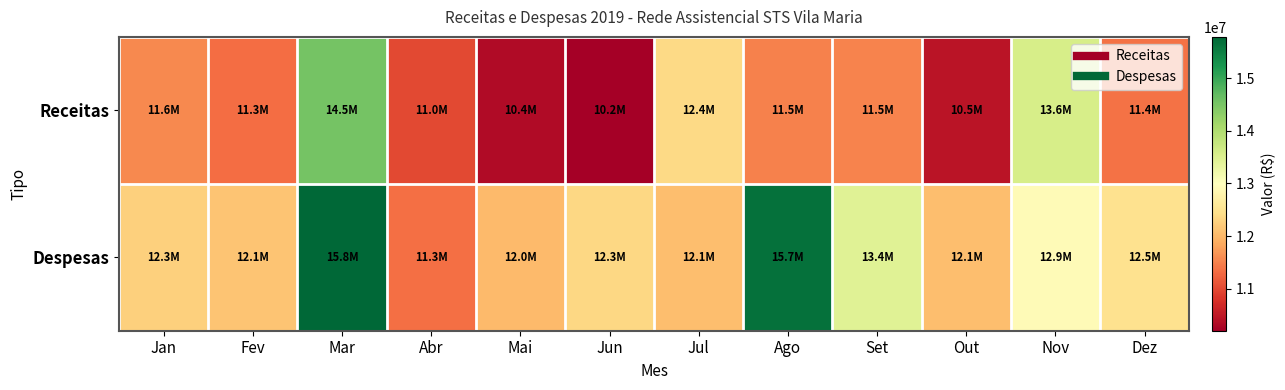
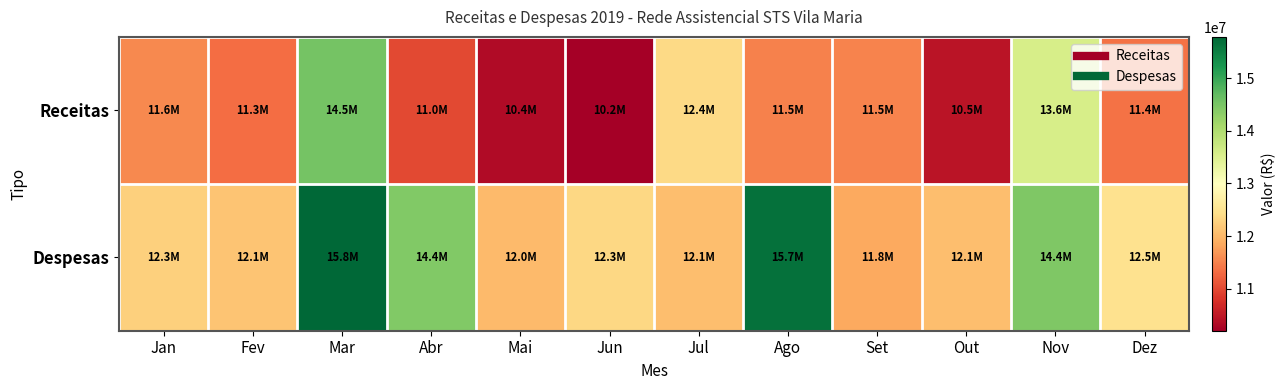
Despesas, Abr: 11.3M -> 14.4M
Despesas, Set: 13.4M -> 11.8M
Despesas, Nov: 12.9M -> 14.4M
